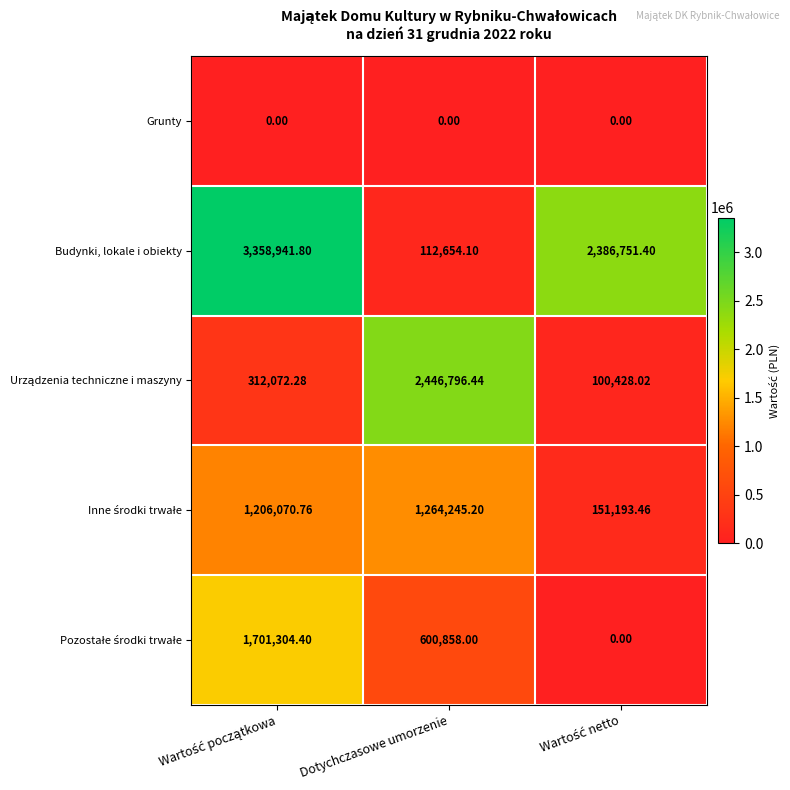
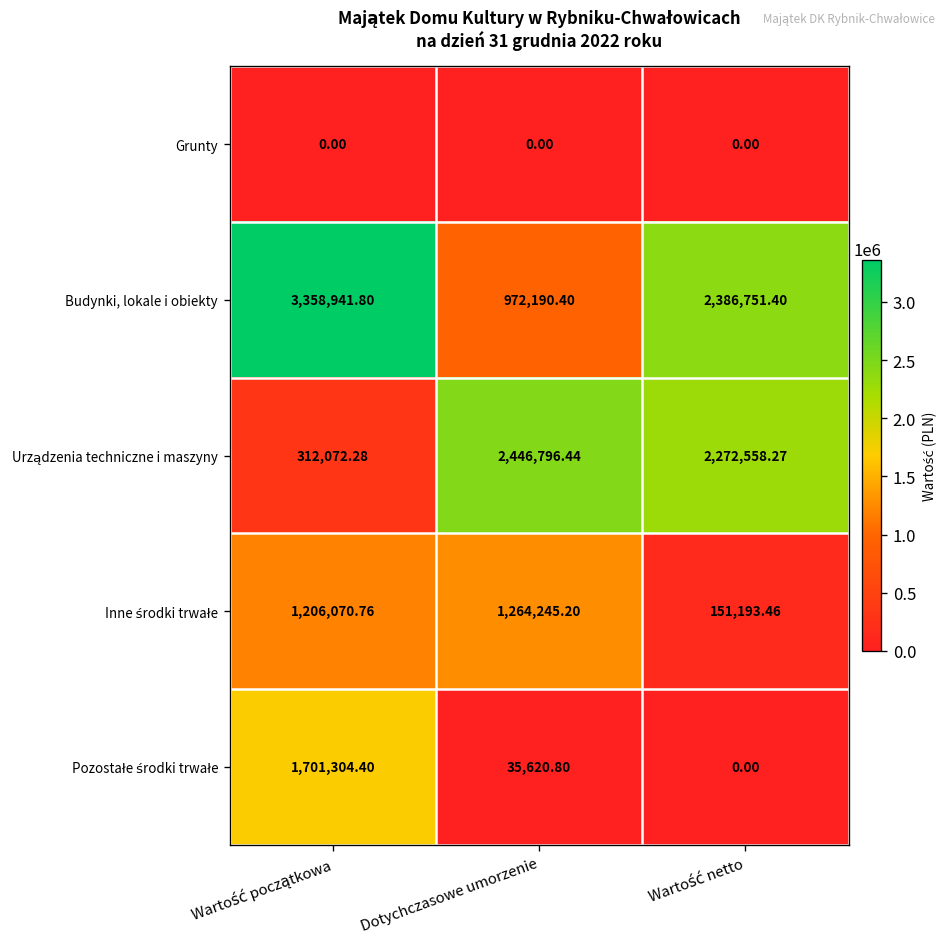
Budynki, lokale i obiekty, Dotychczasowe umorzenie: 112,654.10 -> 972,190.40
Urządzenia techniczne i maszyny, Wartość netto: 100,428.02 -> 2,272,558.27
Pozostałe środki trwałe, Dotychczasowe umorzenie: 600,858.00 -> 35,620.80
